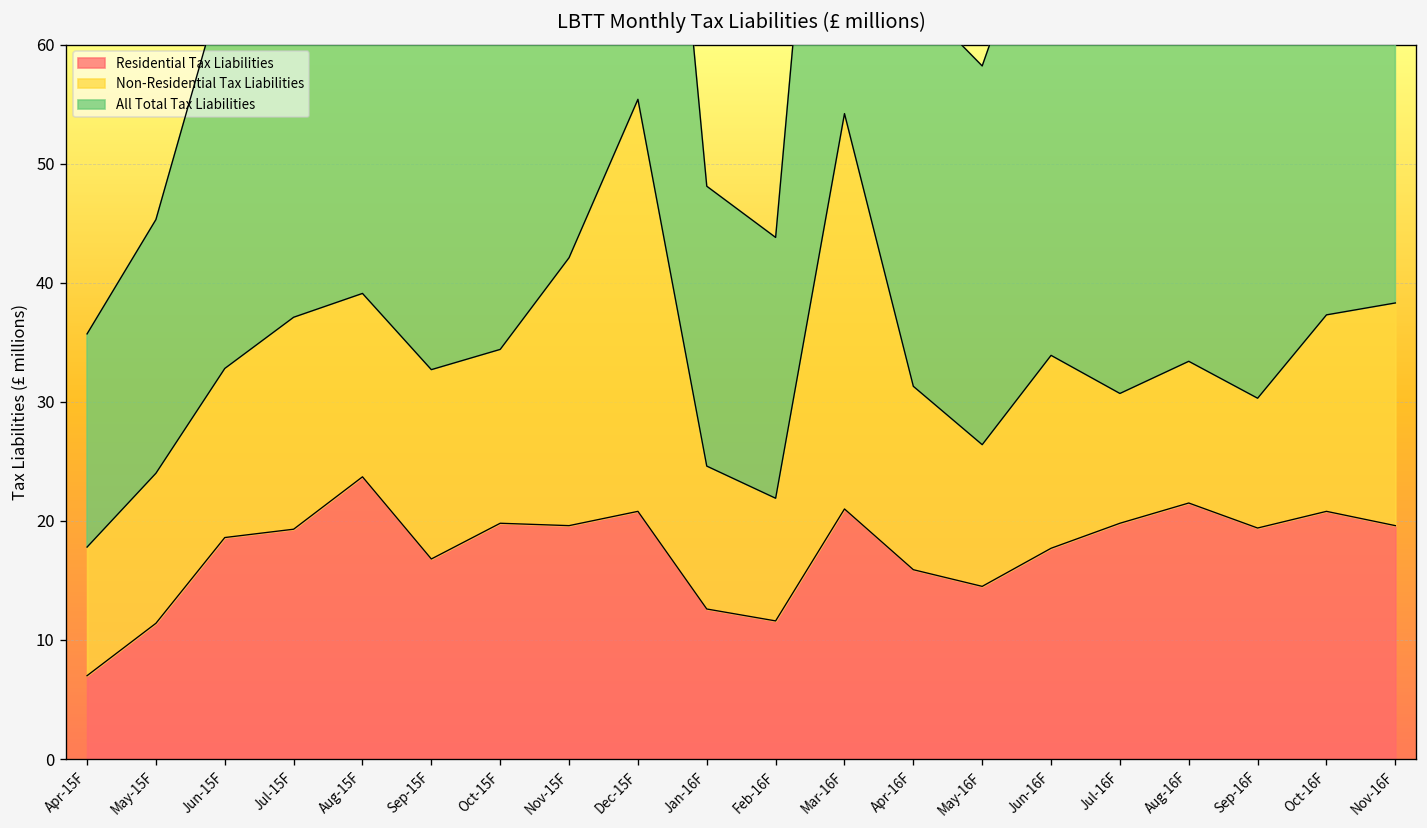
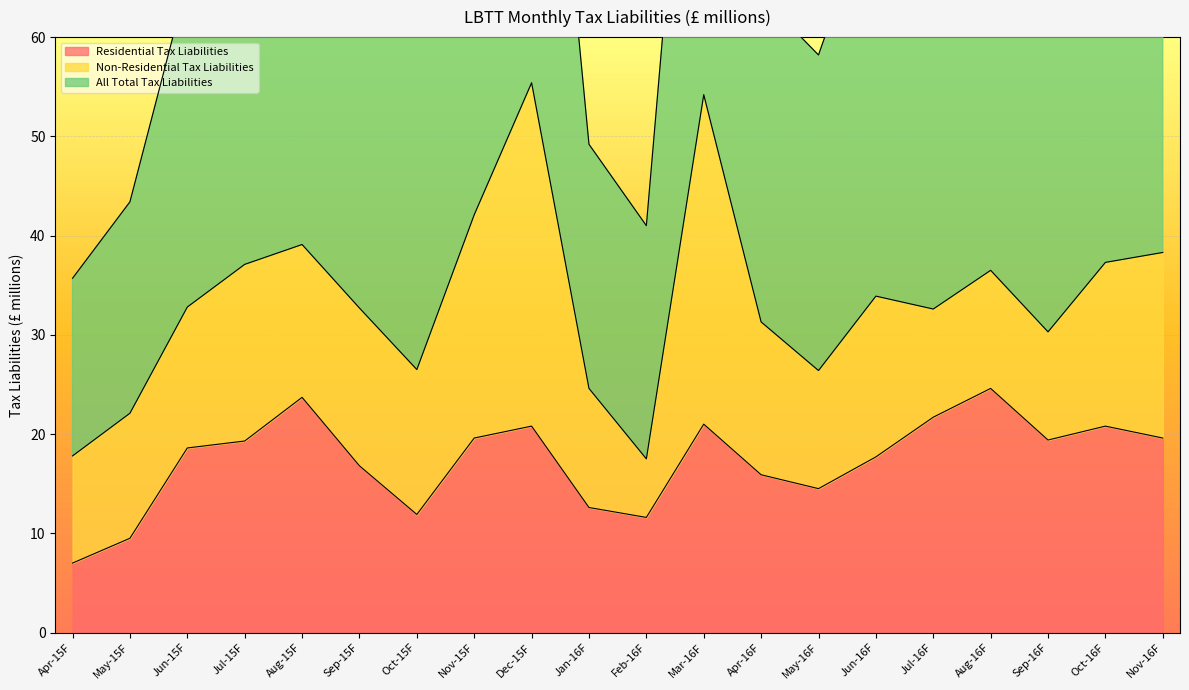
Residential Tax Liabilities, May-15F: 11 -> 10
Residential Tax Liabilities, Oct-15F: 20 -> 12
All Total Tax Liabilities, Jan-16F: 24 -> 25
Non-Residential Tax Liabilities, Feb-16F: 10 -> 6
All Total Tax Liabilities, Feb-16F: 22 -> 24
Residential Tax Liabilities, Jul-16F: 20 -> 22
Residential Tax Liabilities, Aug-16F: 22 -> 25
